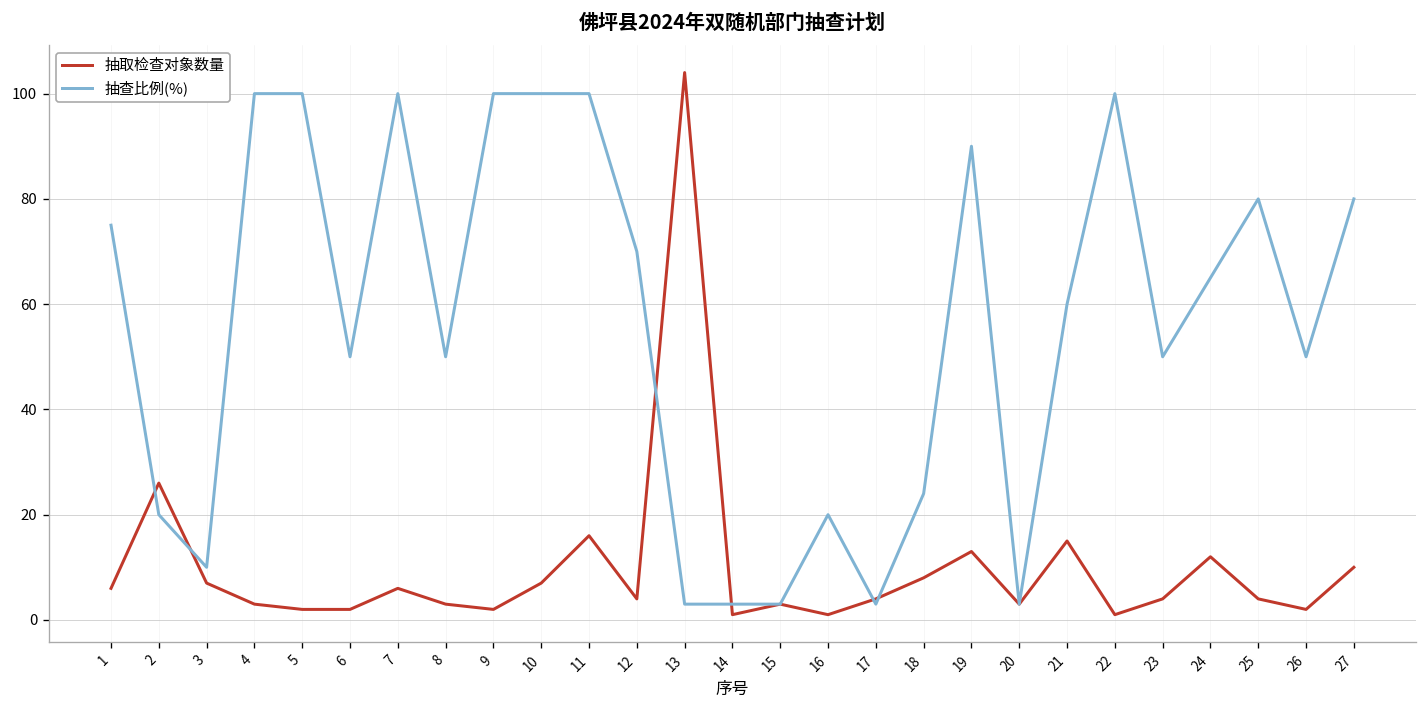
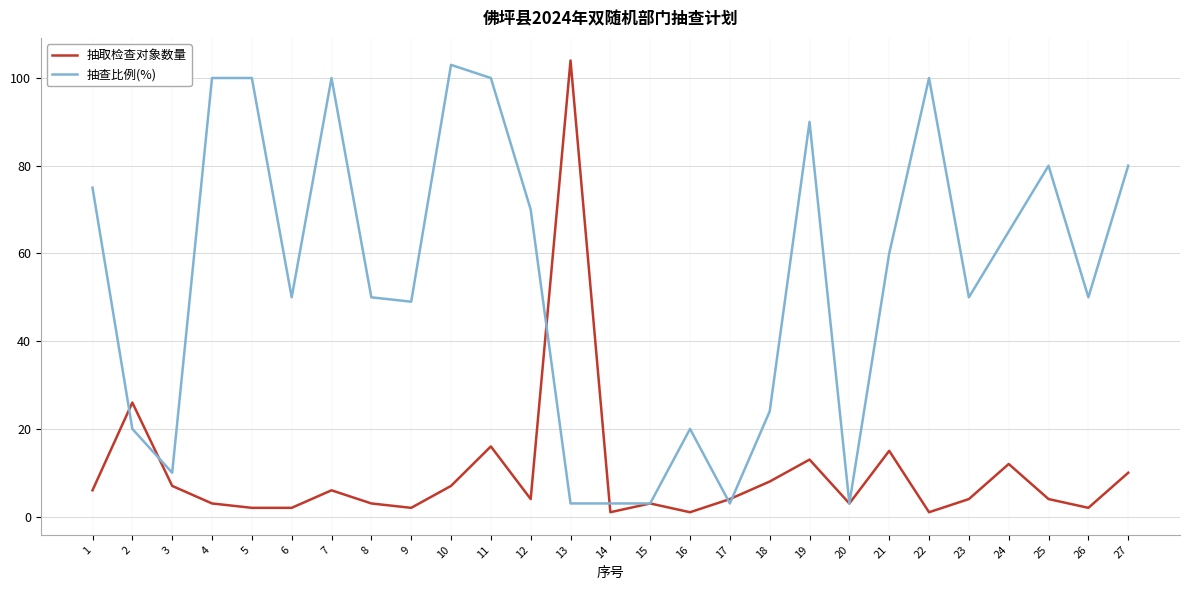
抽查比例(%), 9: 100 -> 49
抽查比例(%), 10: 100 -> 103
